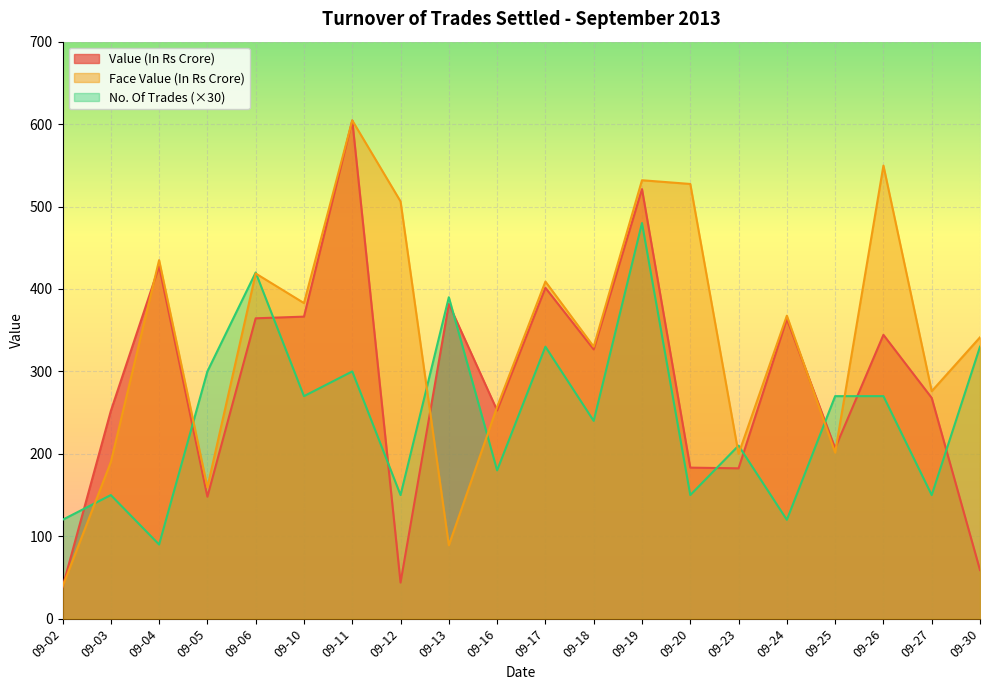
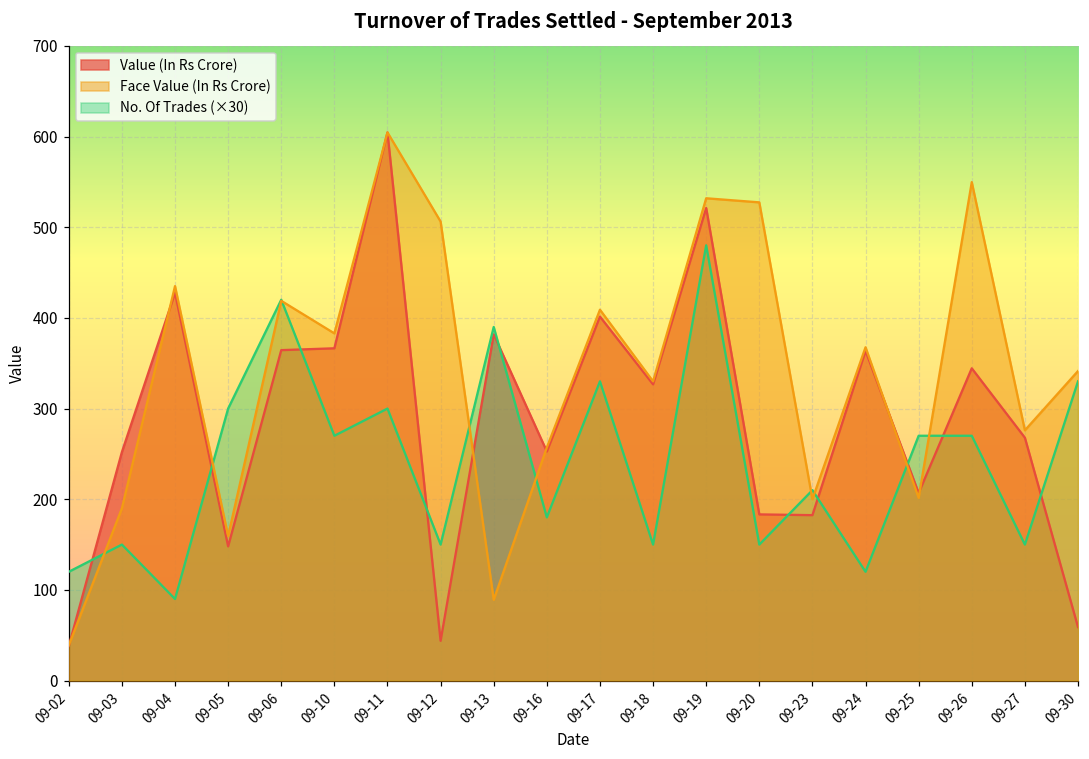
No. Of Trades (×30), 09-18: 240 -> 150
